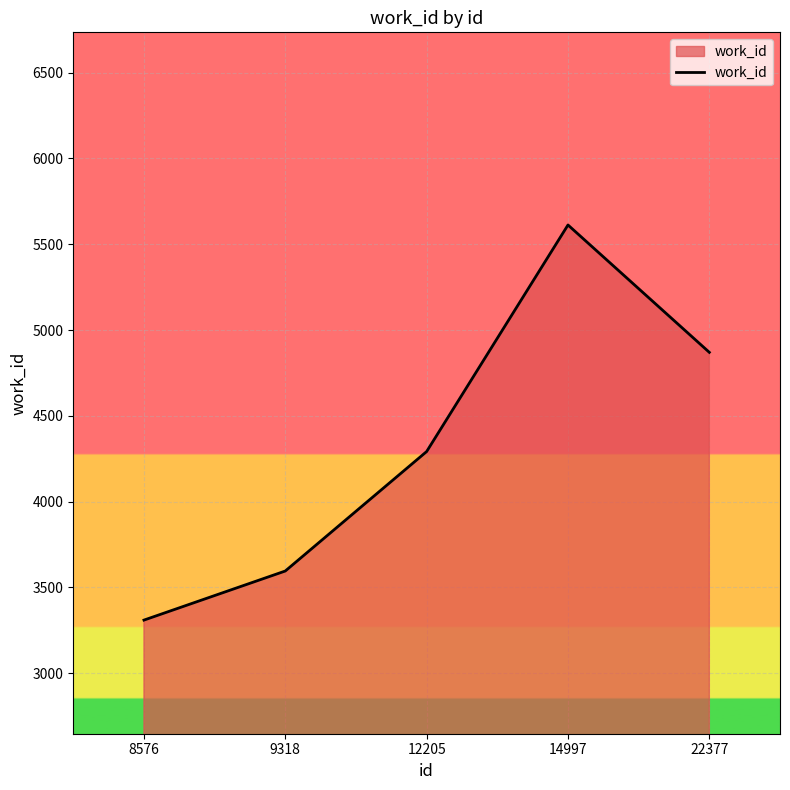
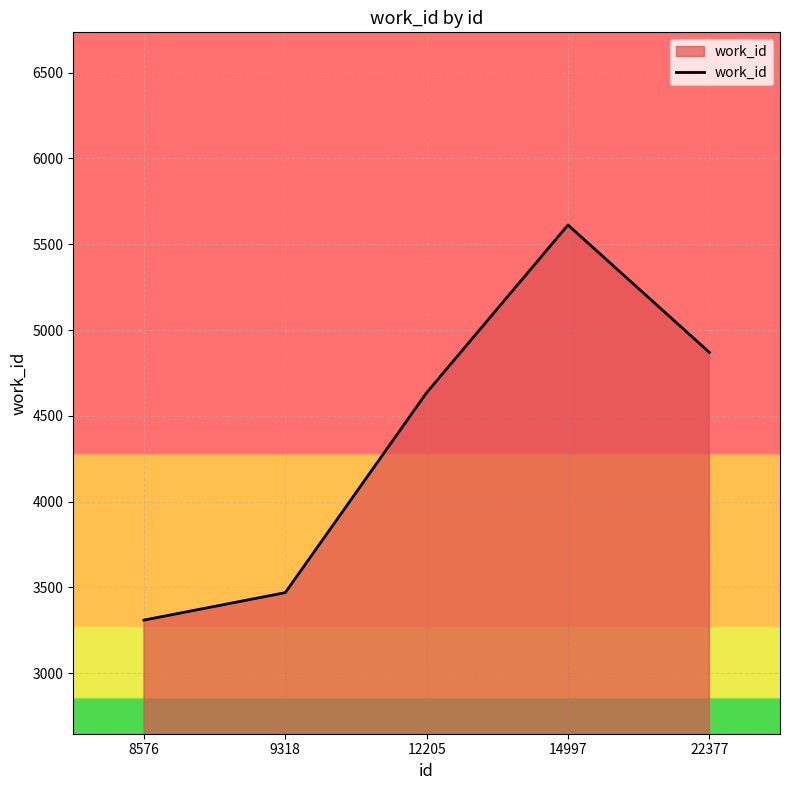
9318: 3600 -> 3470
12205: 4290 -> 4640
